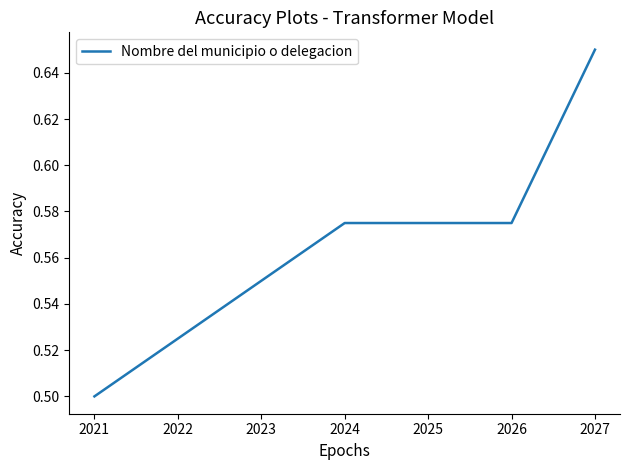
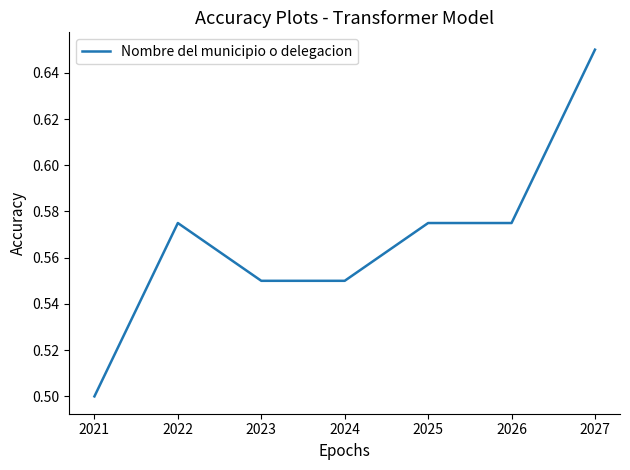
2022: 0.525 -> 0.575
2024: 0.575 -> 0.550
